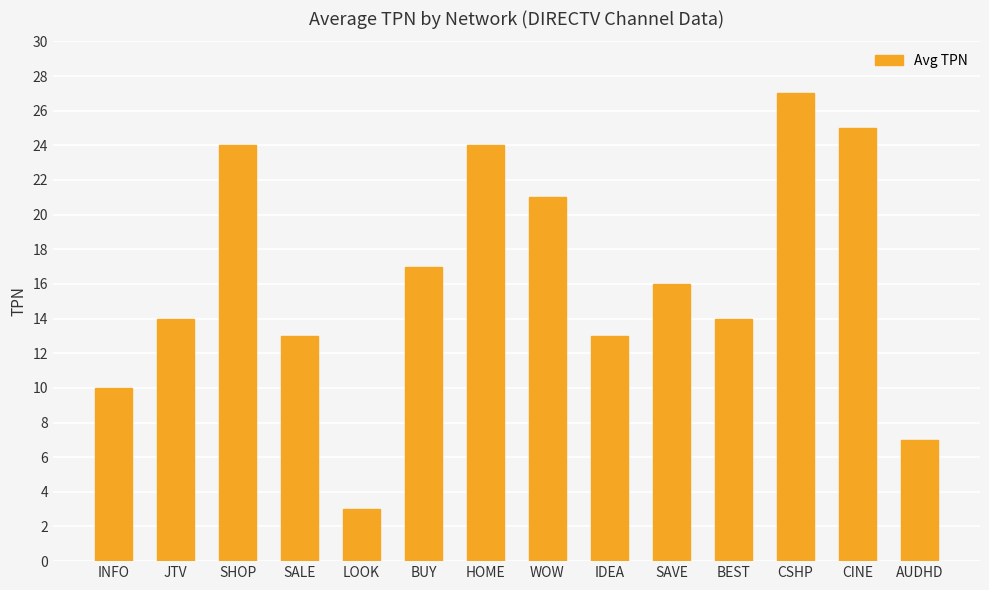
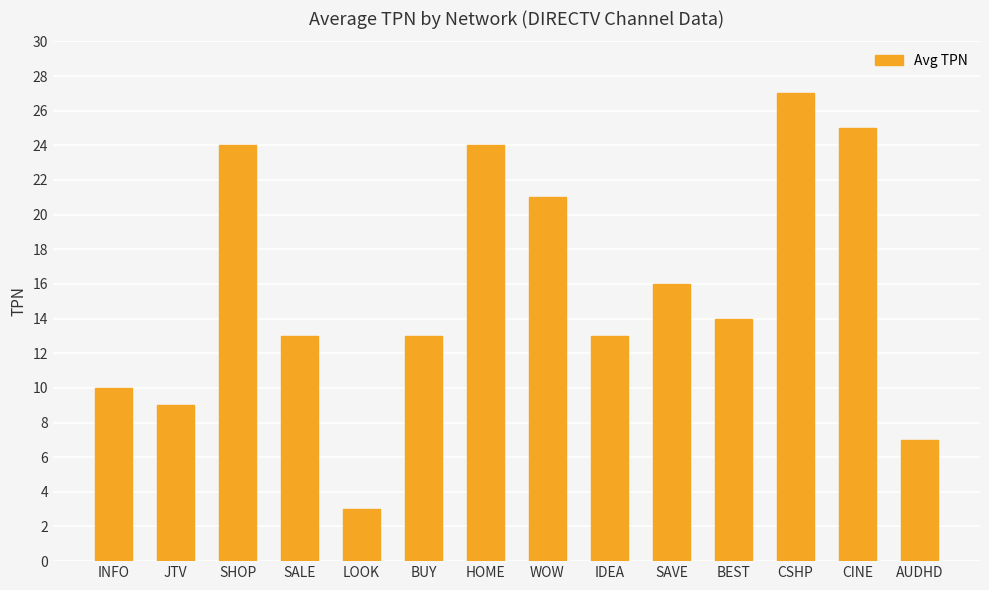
JTV: 14 -> 9
BUY: 17 -> 13
